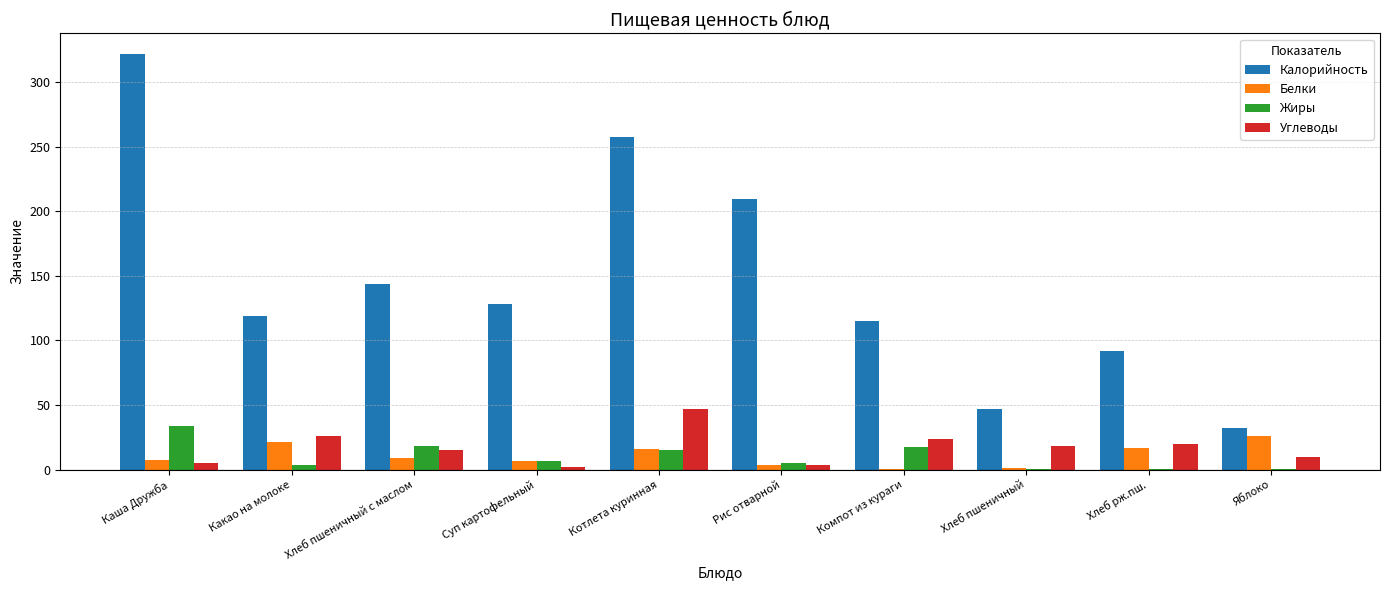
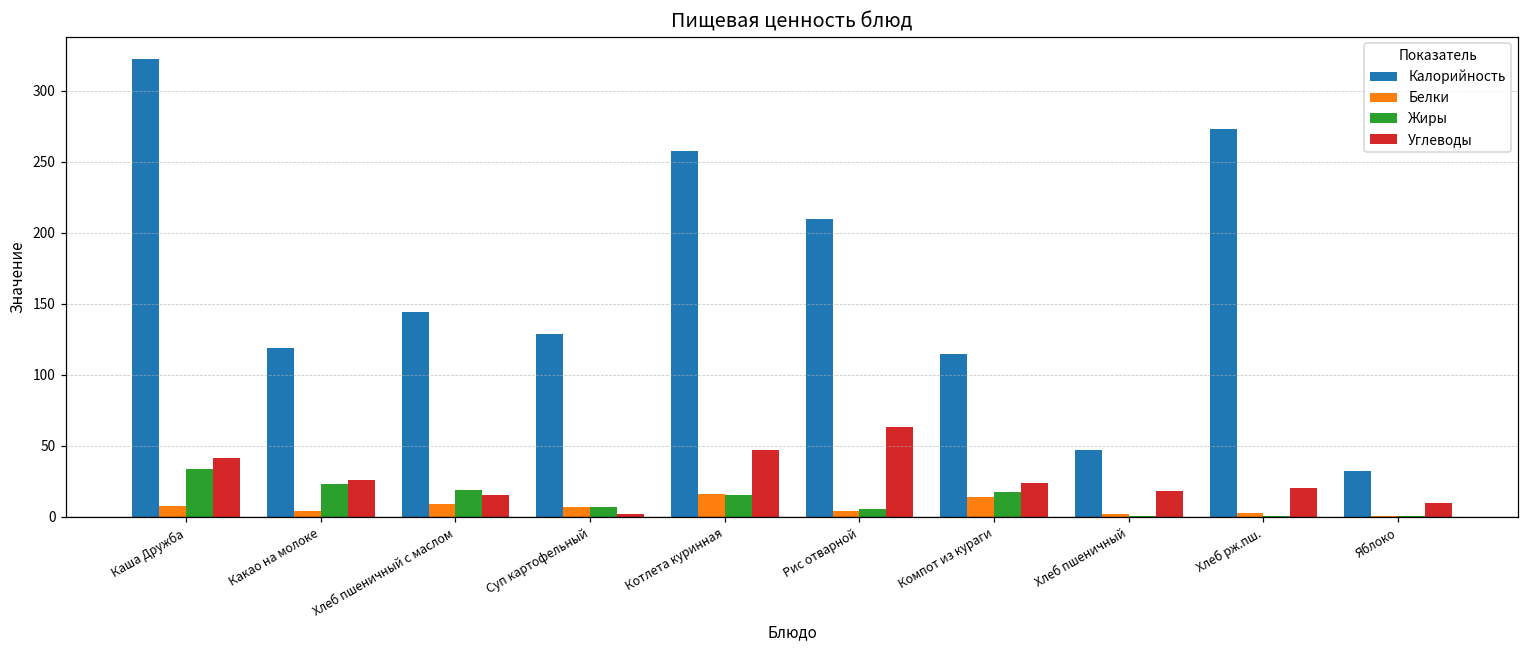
Углеводы, Каша Дружба: 5 -> 41
Белки, Какао на молоке: 21 -> 4
Жиры, Какао на молоке: 4 -> 23
Углеводы, Рис отварной: 4 -> 63
Белки, Компот из кураги: 0 -> 14
Калорийность, Хлеб рж.пш.: 92 -> 273
Белки, Хлеб рж.пш.: 16 -> 2
Белки, Яблоко: 26 -> 0
